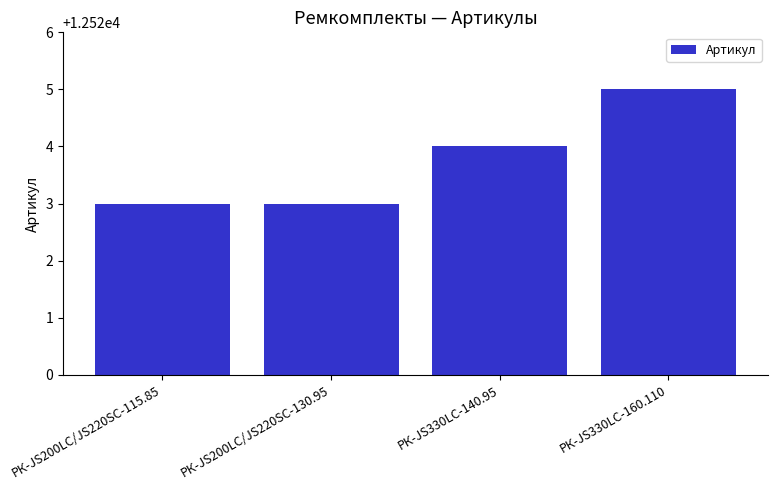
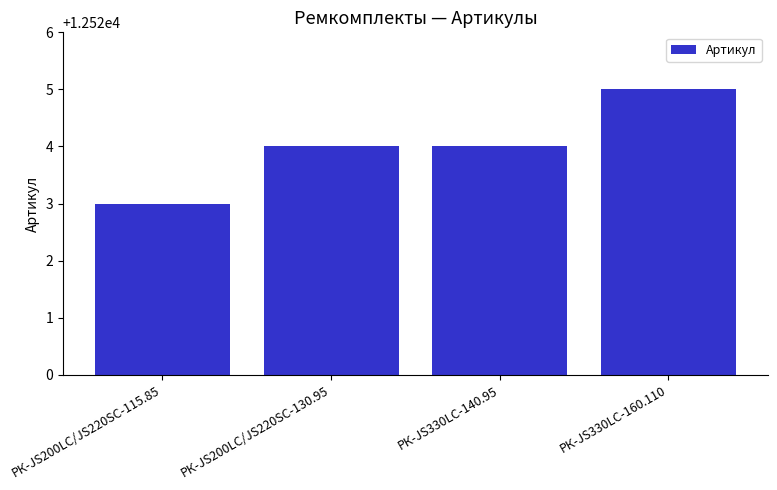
РК-JS200LC/JS220SC-130.95: 12523 -> 12524
